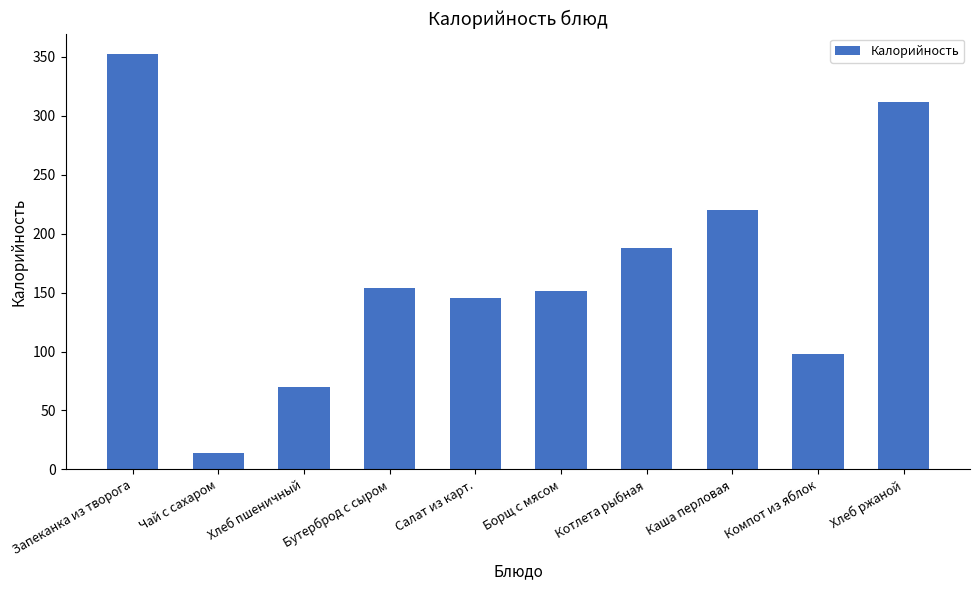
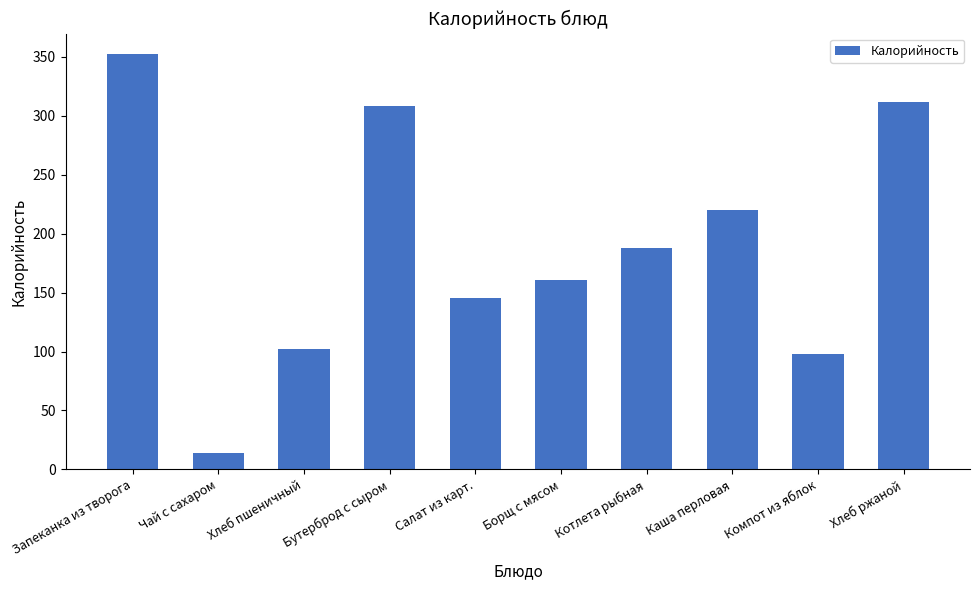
Хлеб пшеничный: 70 -> 102
Бутерброд с сыром: 154 -> 308
Борщ с мясом: 151 -> 161
